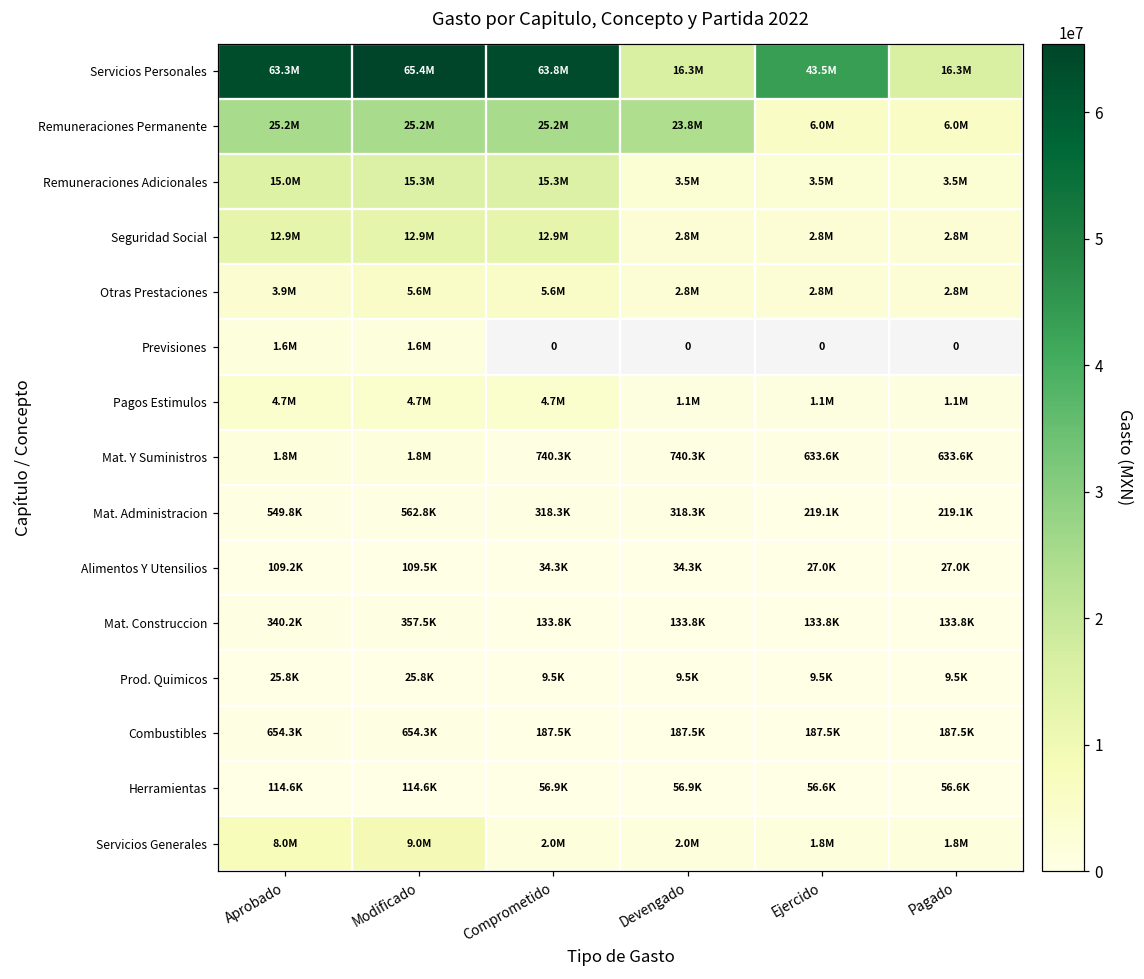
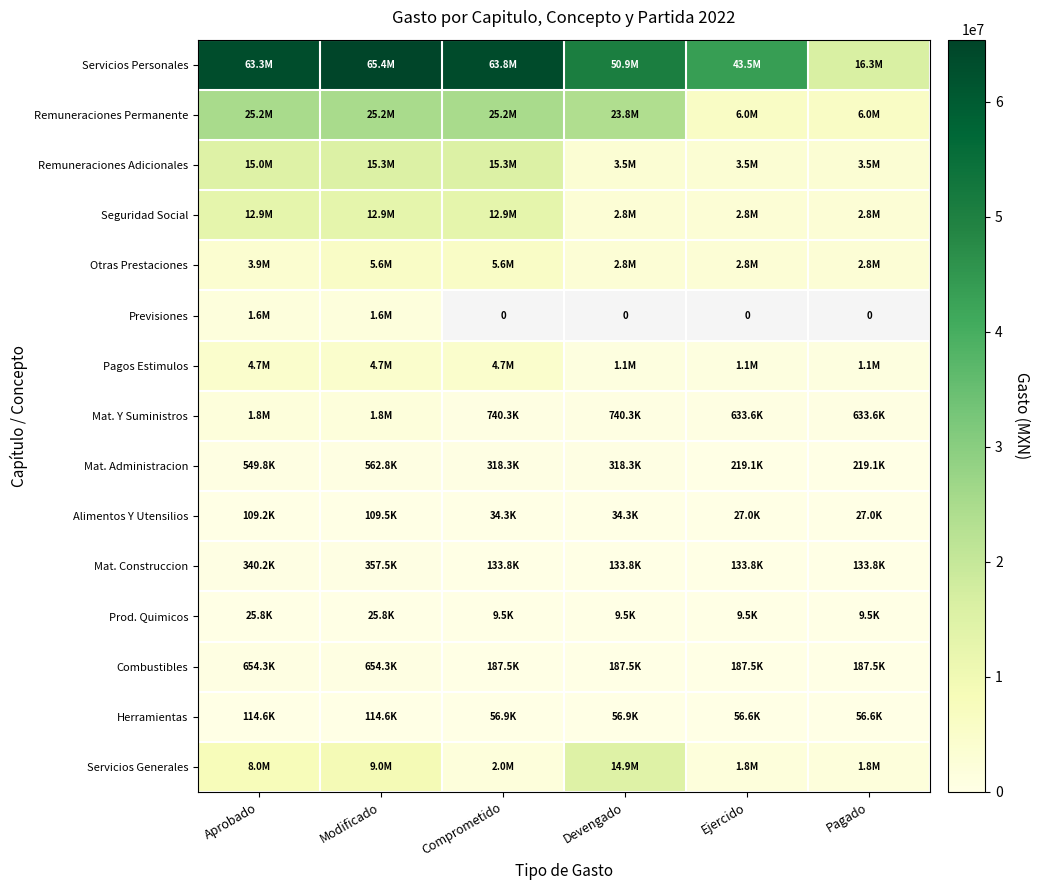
Servicios Personales, Devengado: 16.3M -> 50.9M
Servicios Generales, Devengado: 2.0M -> 14.9M
